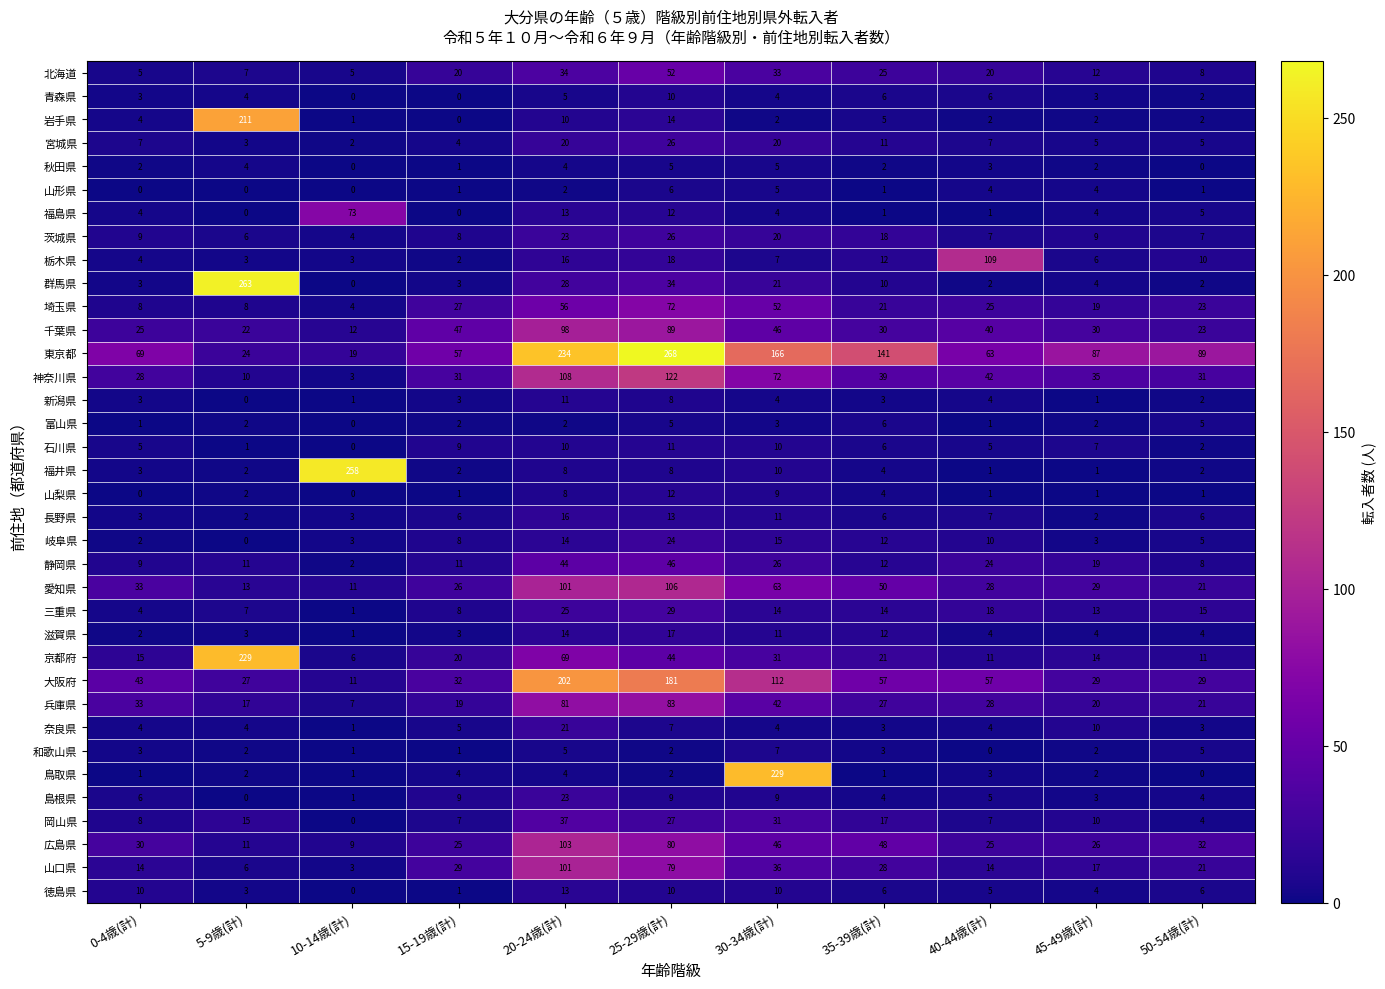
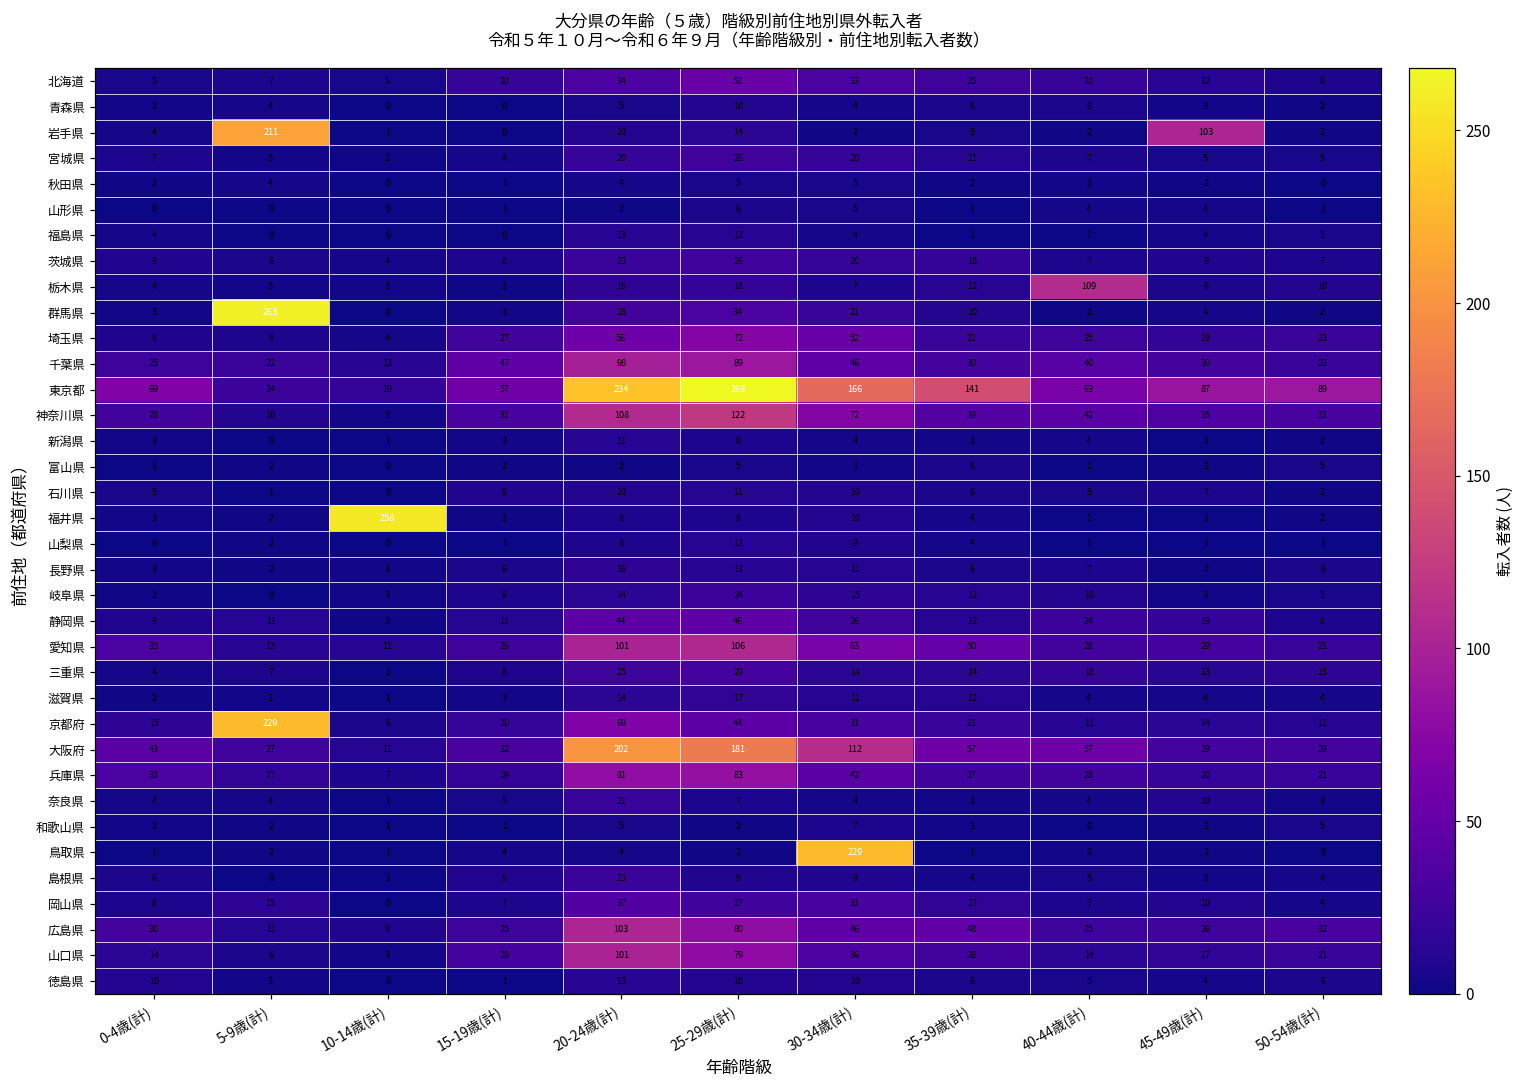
岩手県, 45-49歳(計): 2 -> 103
福島県, 10-14歳(計): 73 -> 0
